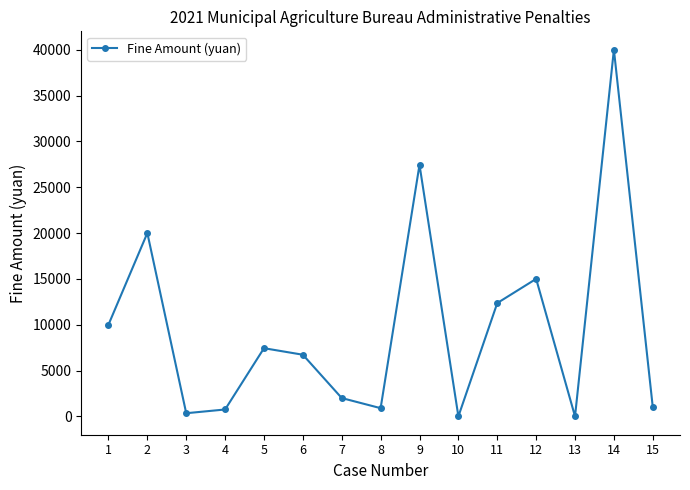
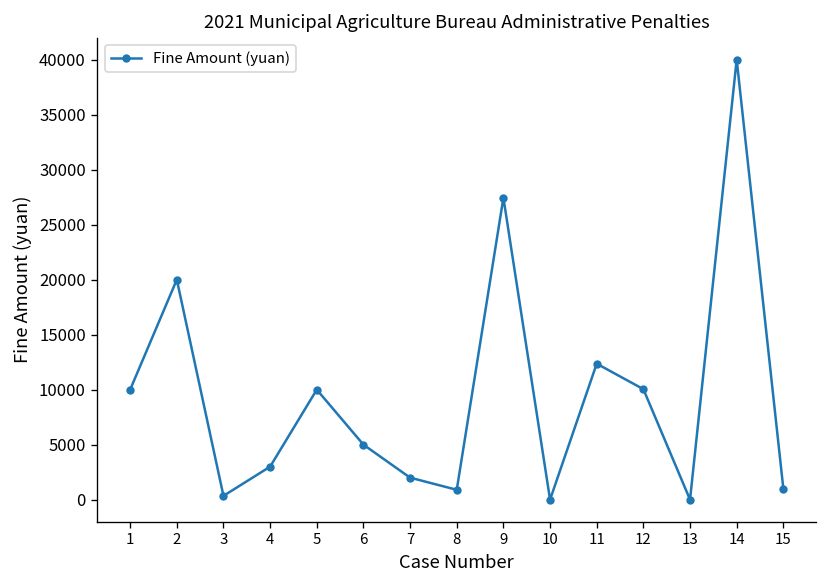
4: 1000 -> 3000
5: 7000 -> 10000
6: 7000 -> 5000
12: 15000 -> 10000
